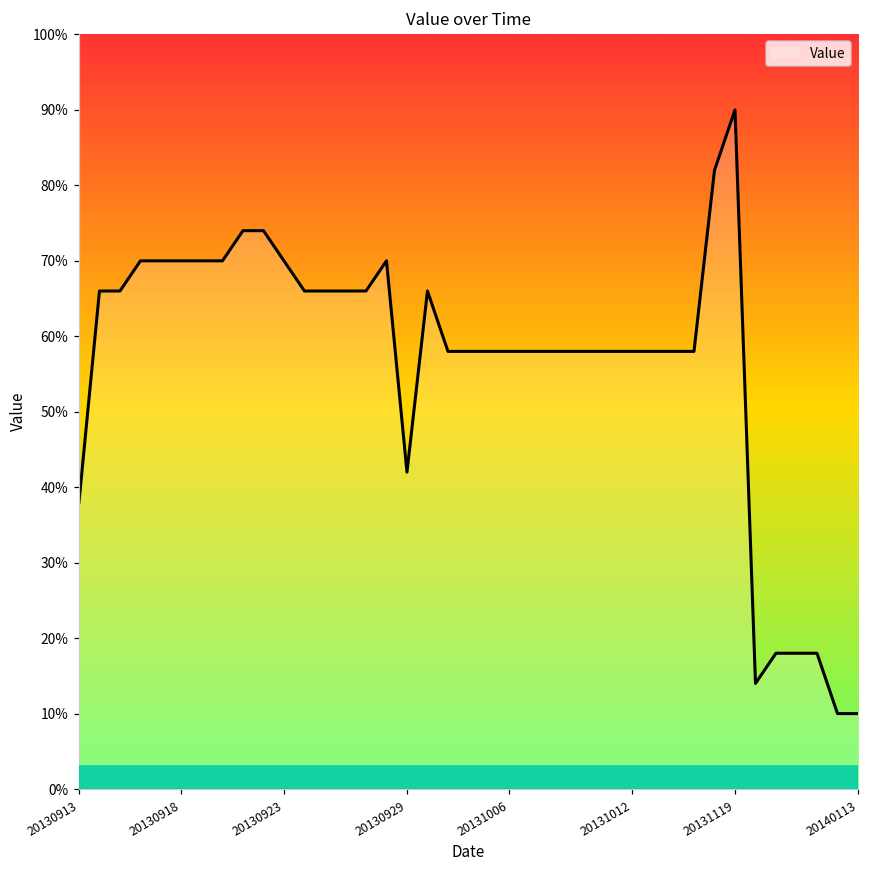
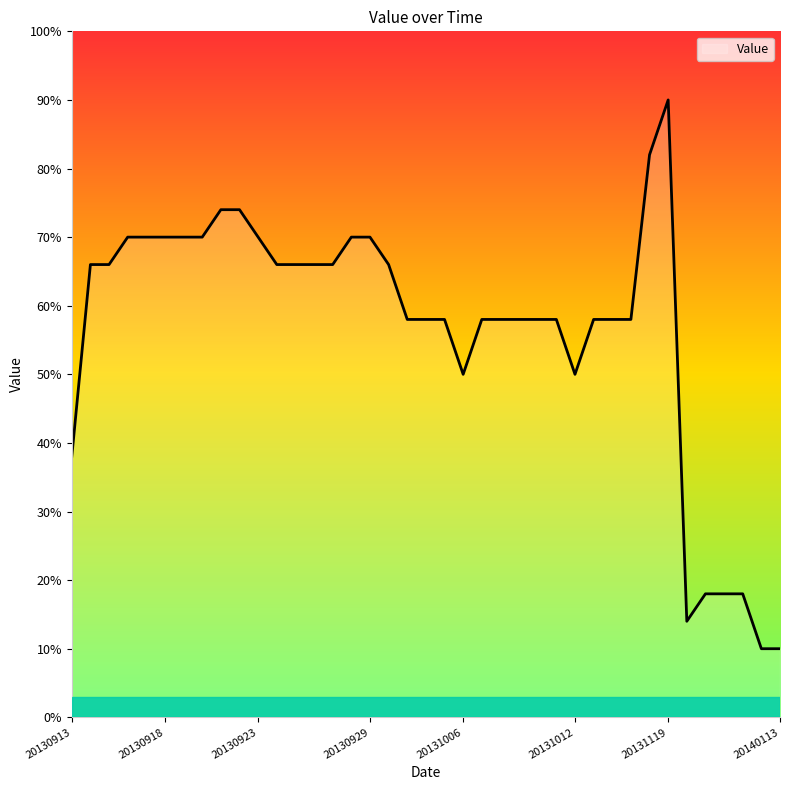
20130929: 42% -> 70%
20131006: 58% -> 50%
20131012: 58% -> 50%
